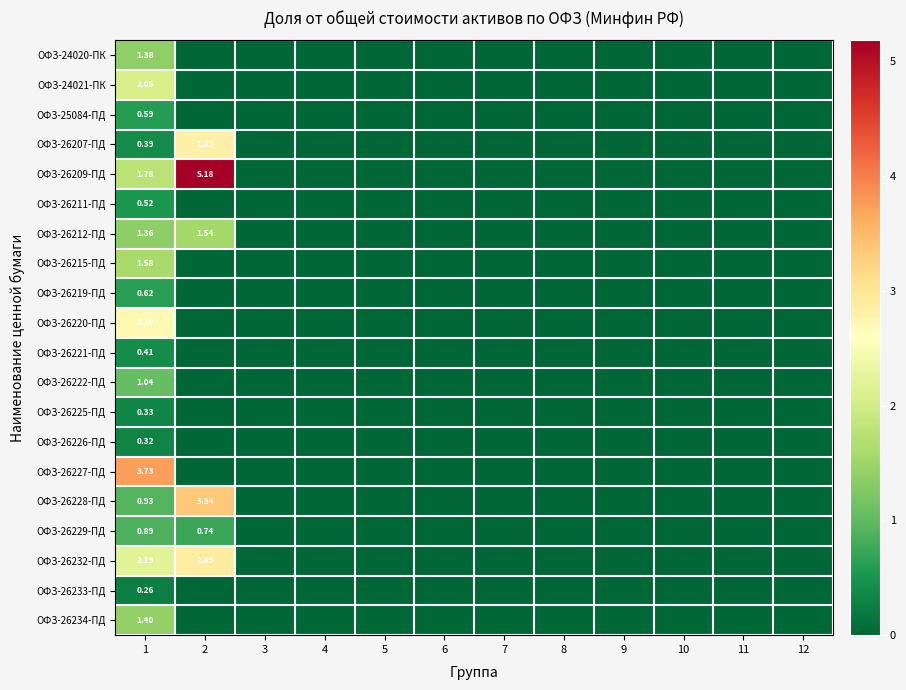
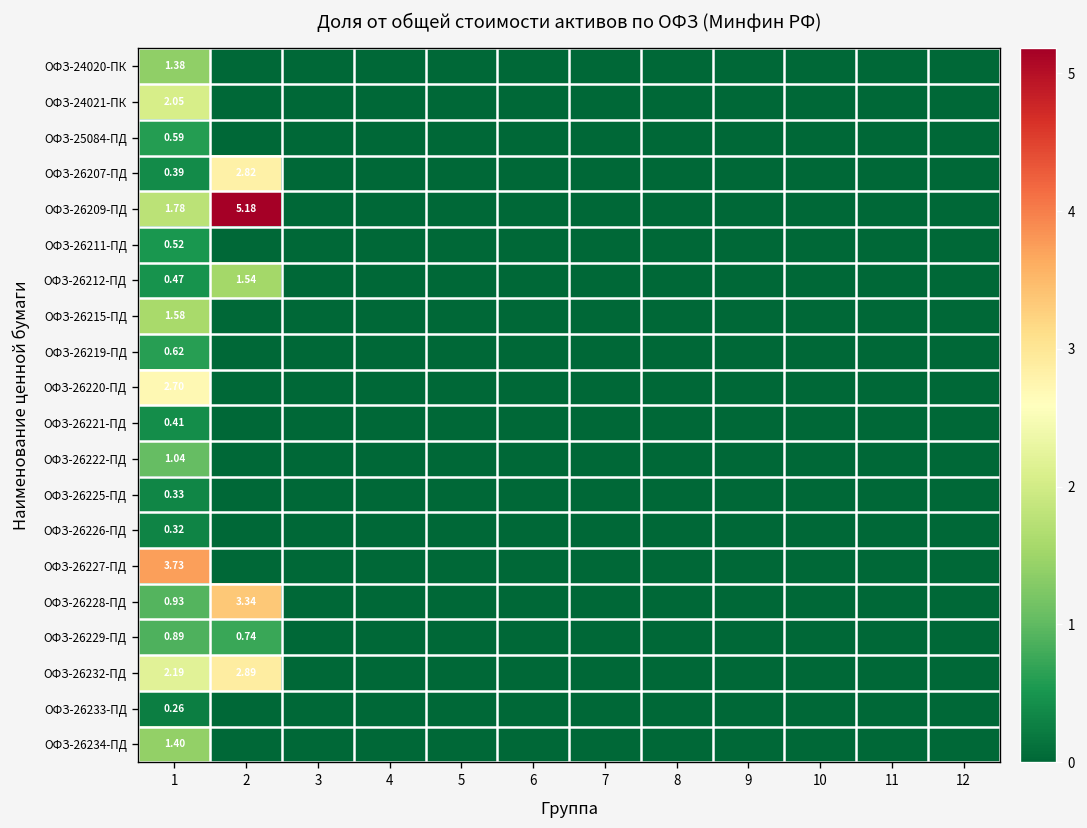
ОФЗ-26212-ПД, 1: 1.36 -> 0.47
